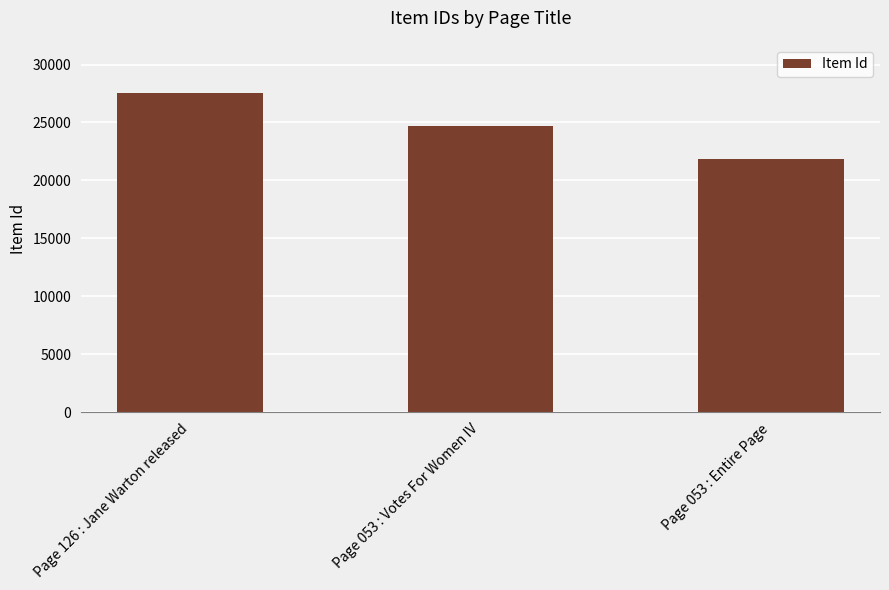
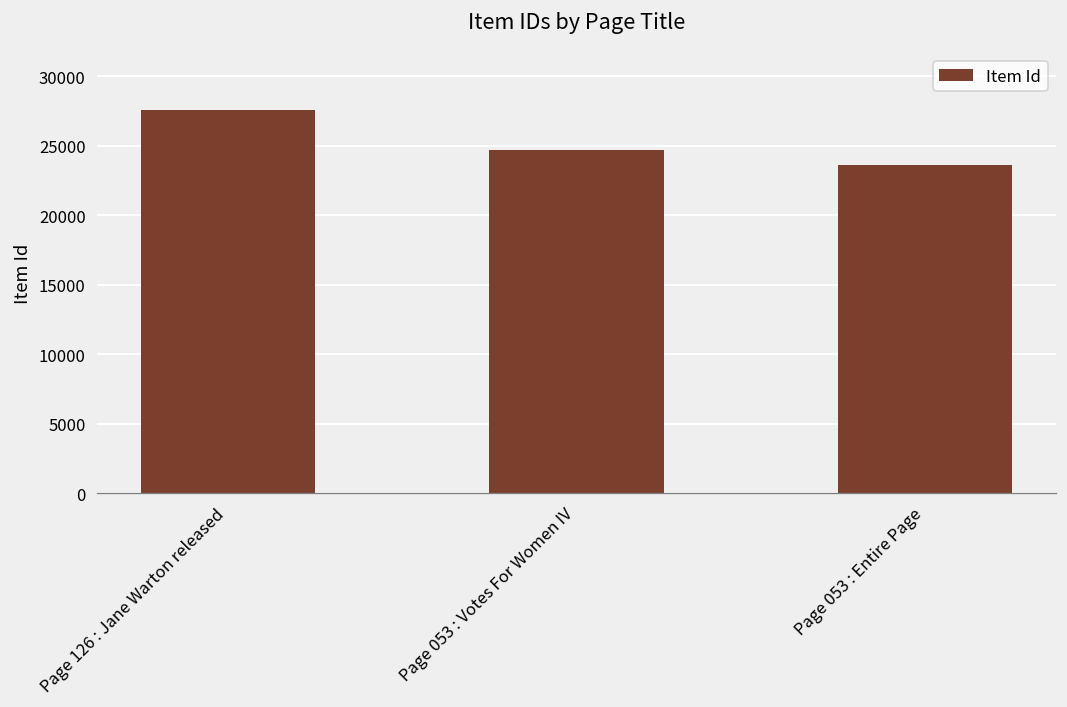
Page 053 : Entire Page: 21800 -> 23600
